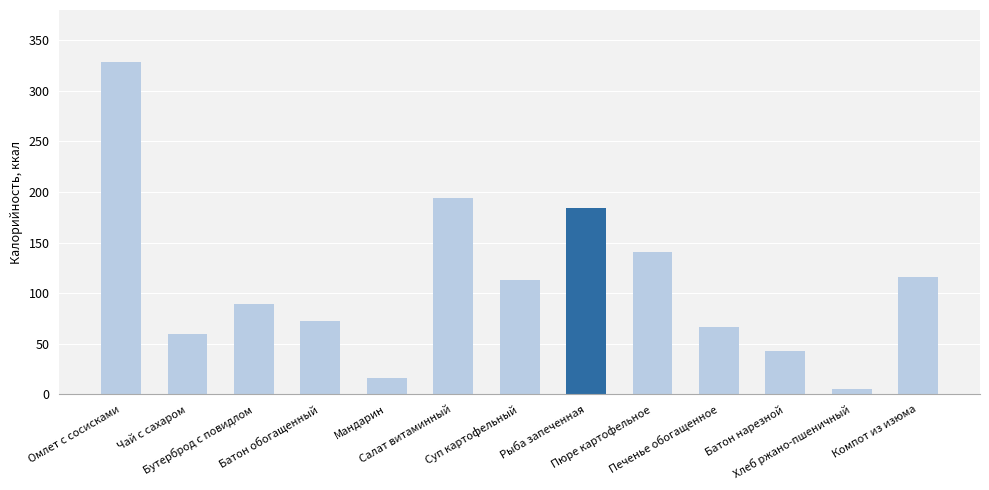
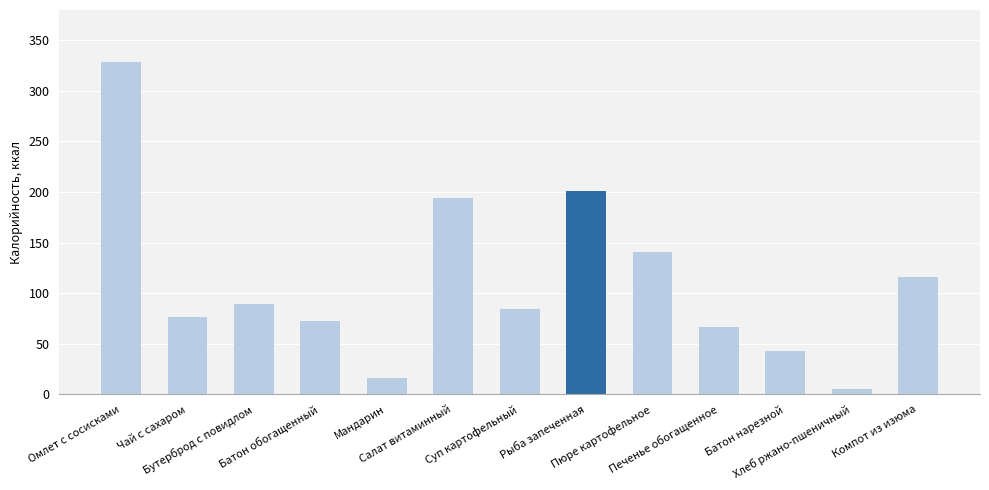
Чай с сахаром: 60 -> 76
Суп картофельный: 113 -> 84
Рыба запеченная: 184 -> 201
